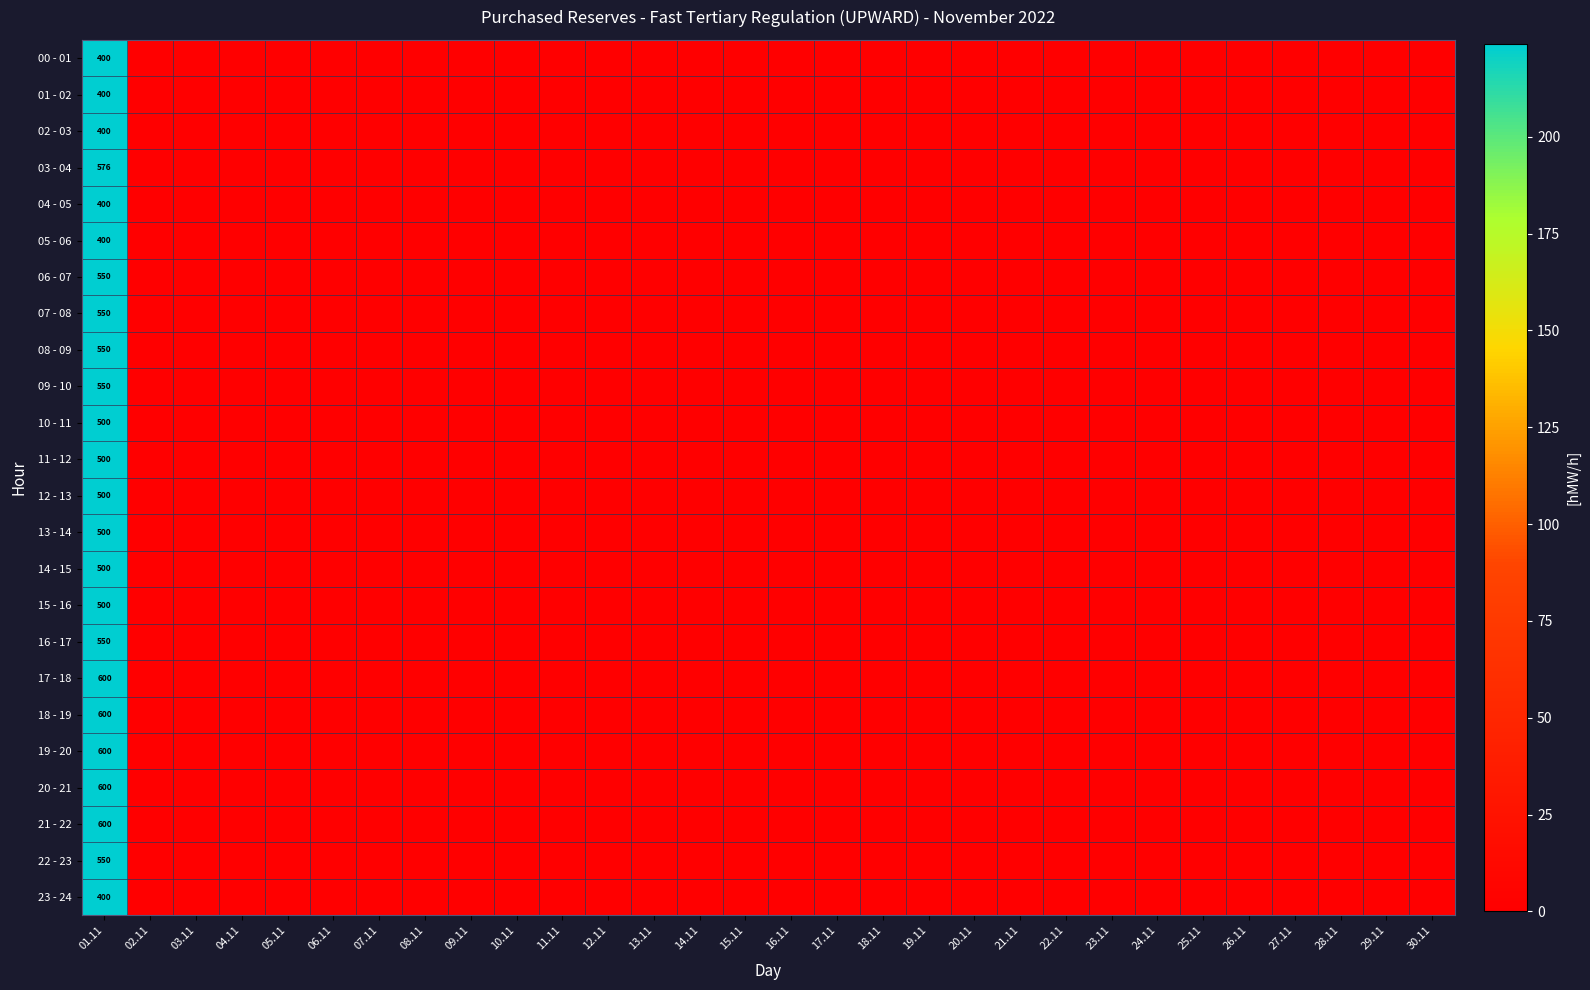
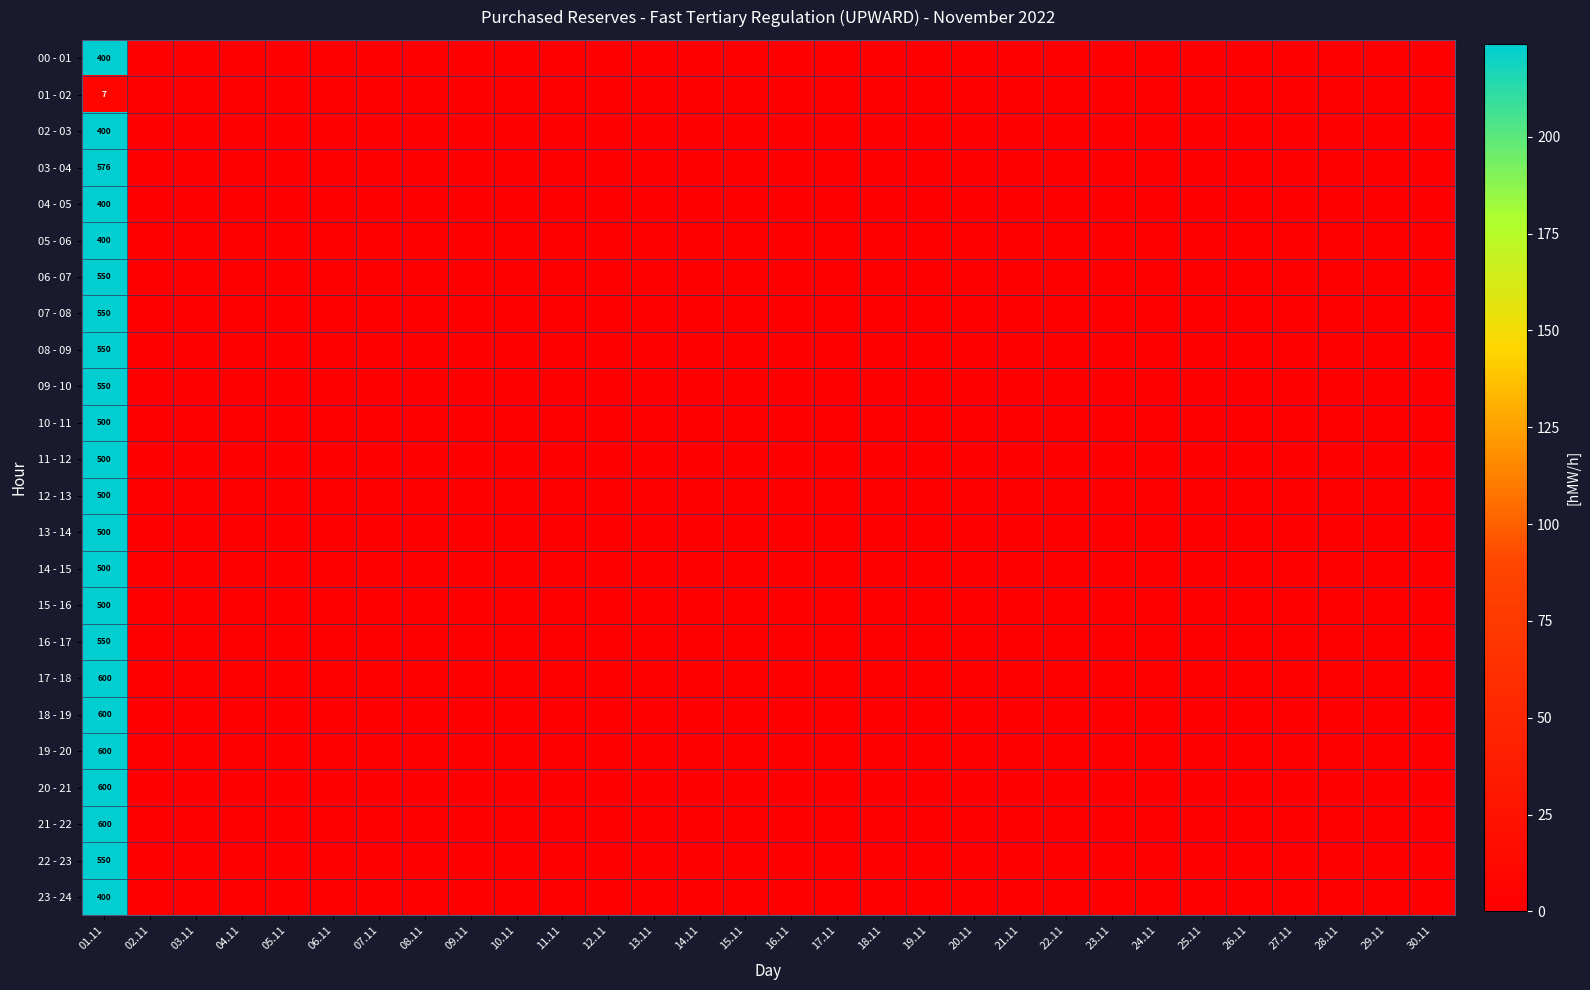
01 - 02, 01.11: 400 -> 7
